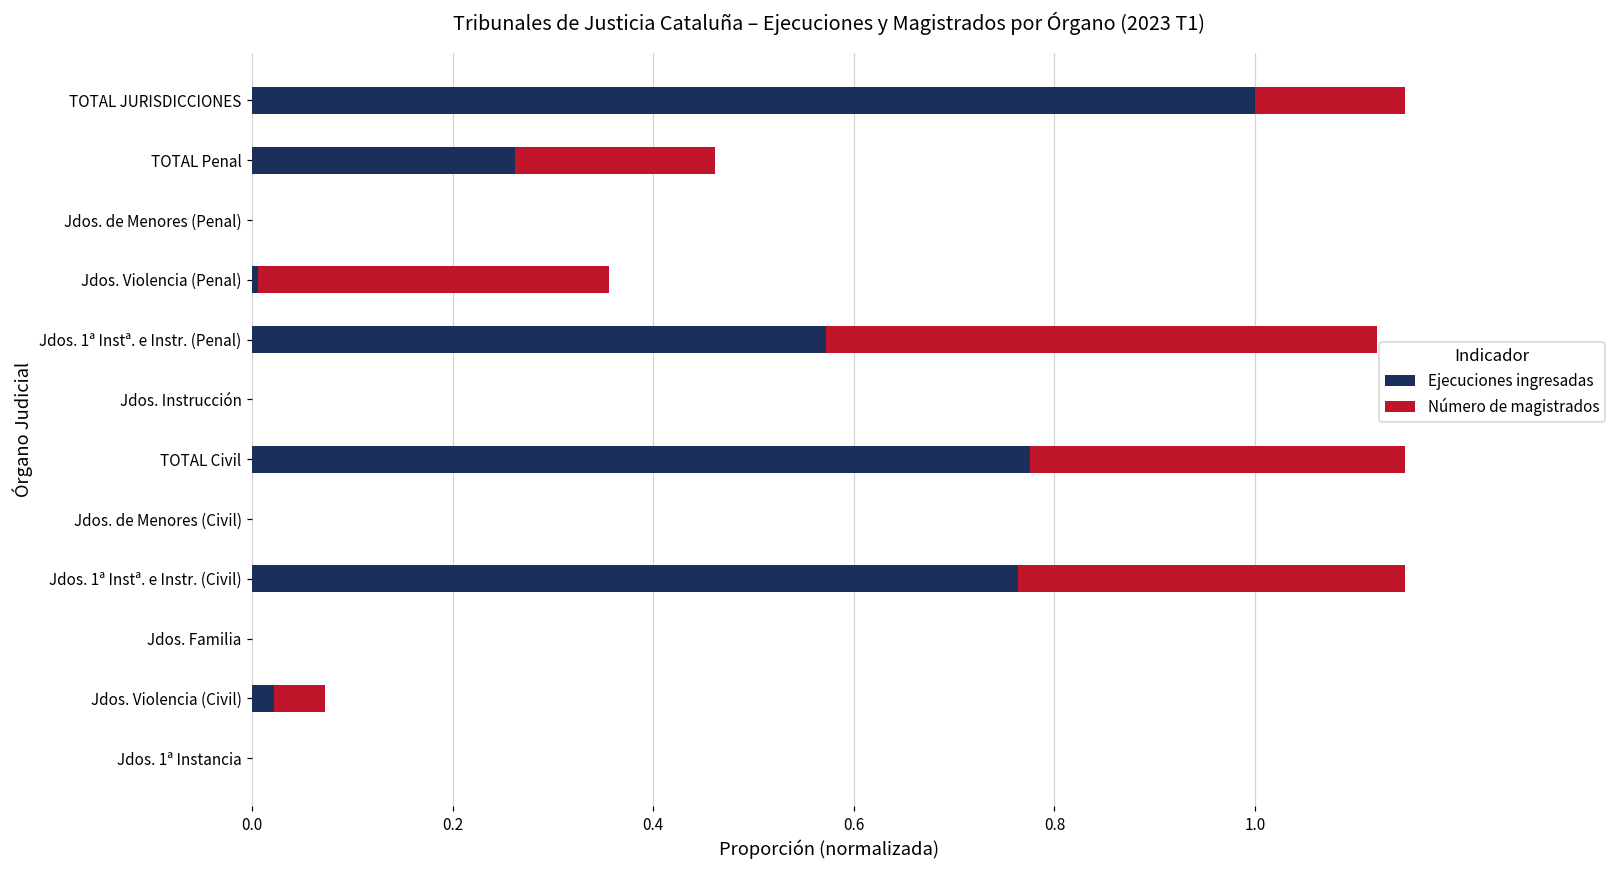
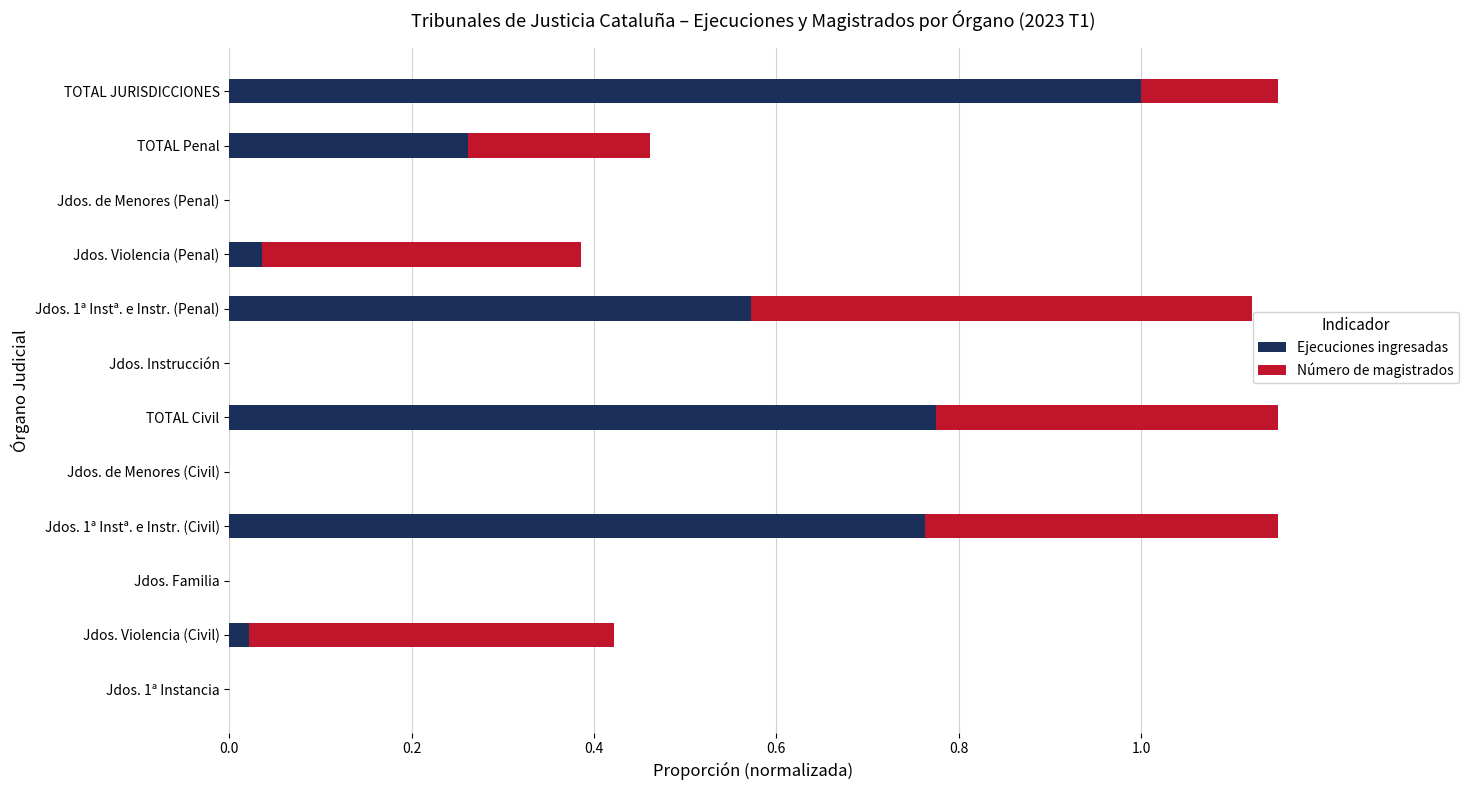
Ejecuciones ingresadas, Jdos. Violencia (Penal): 0.01 -> 0.04
Número de magistrados, Jdos. Violencia (Civil): 0.05 -> 0.40
